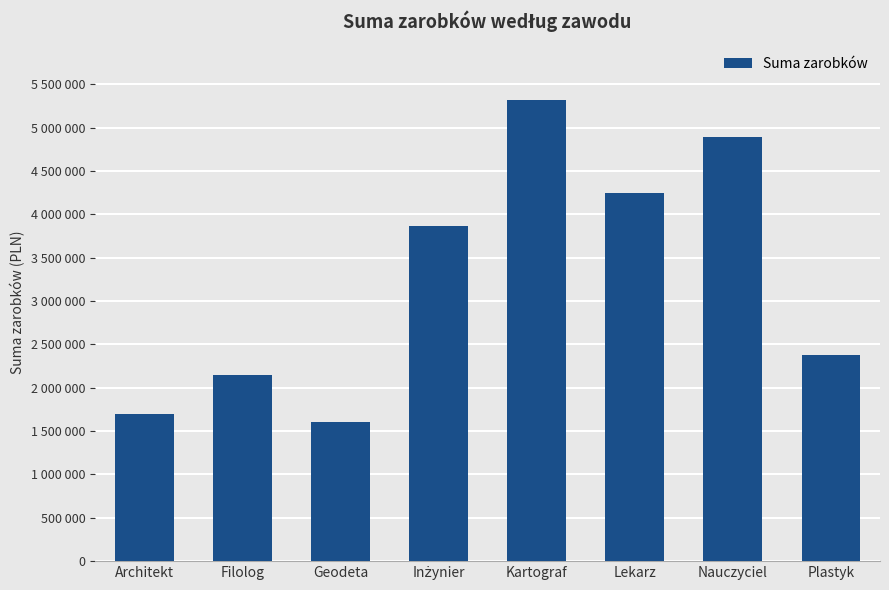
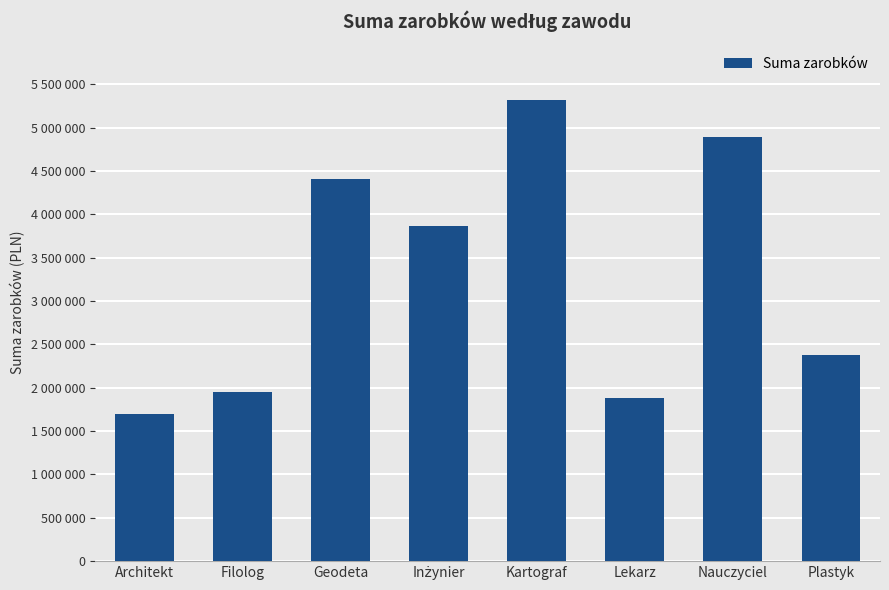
Filolog: 2200000 -> 1900000
Geodeta: 1600000 -> 4400000
Lekarz: 4200000 -> 1900000
